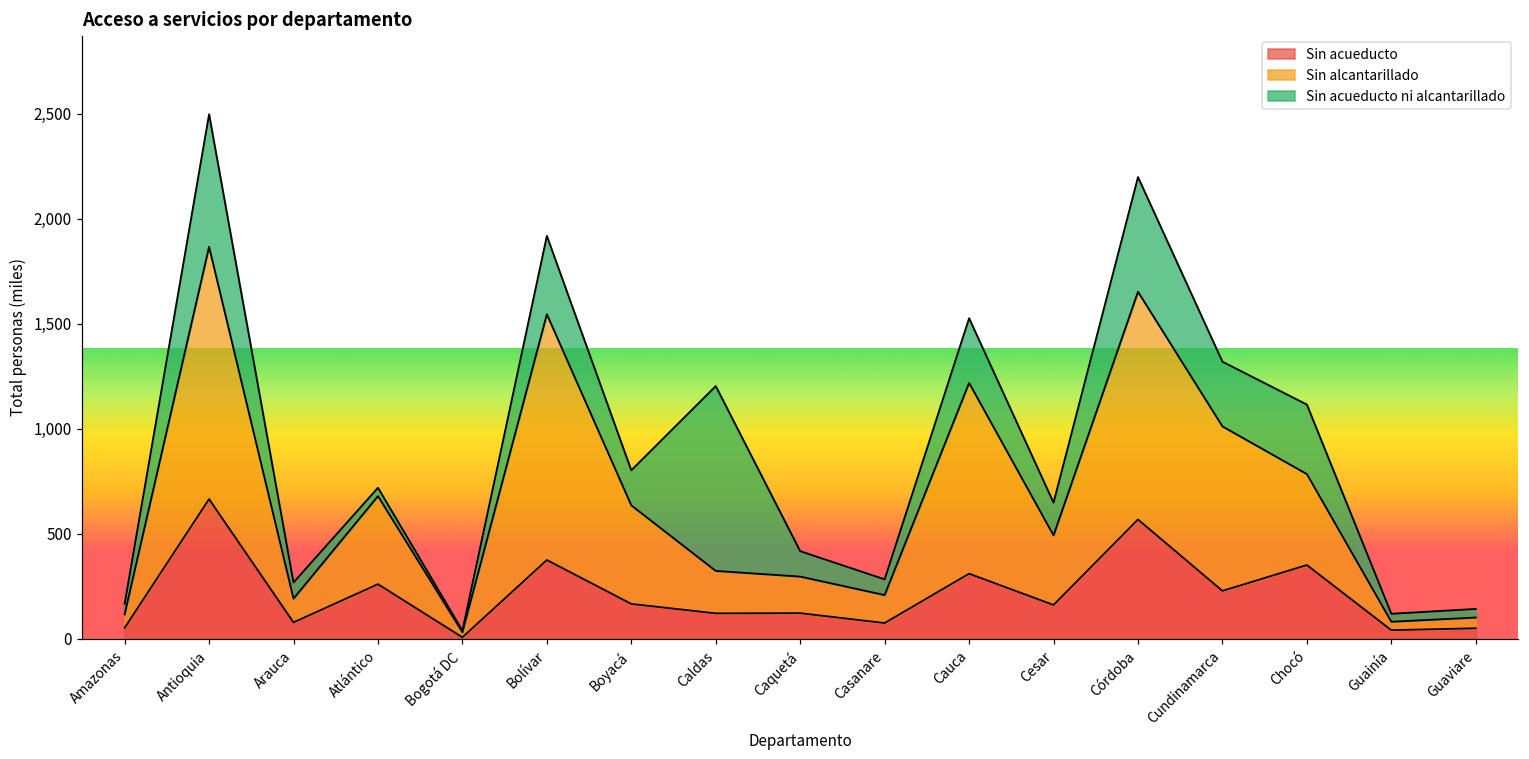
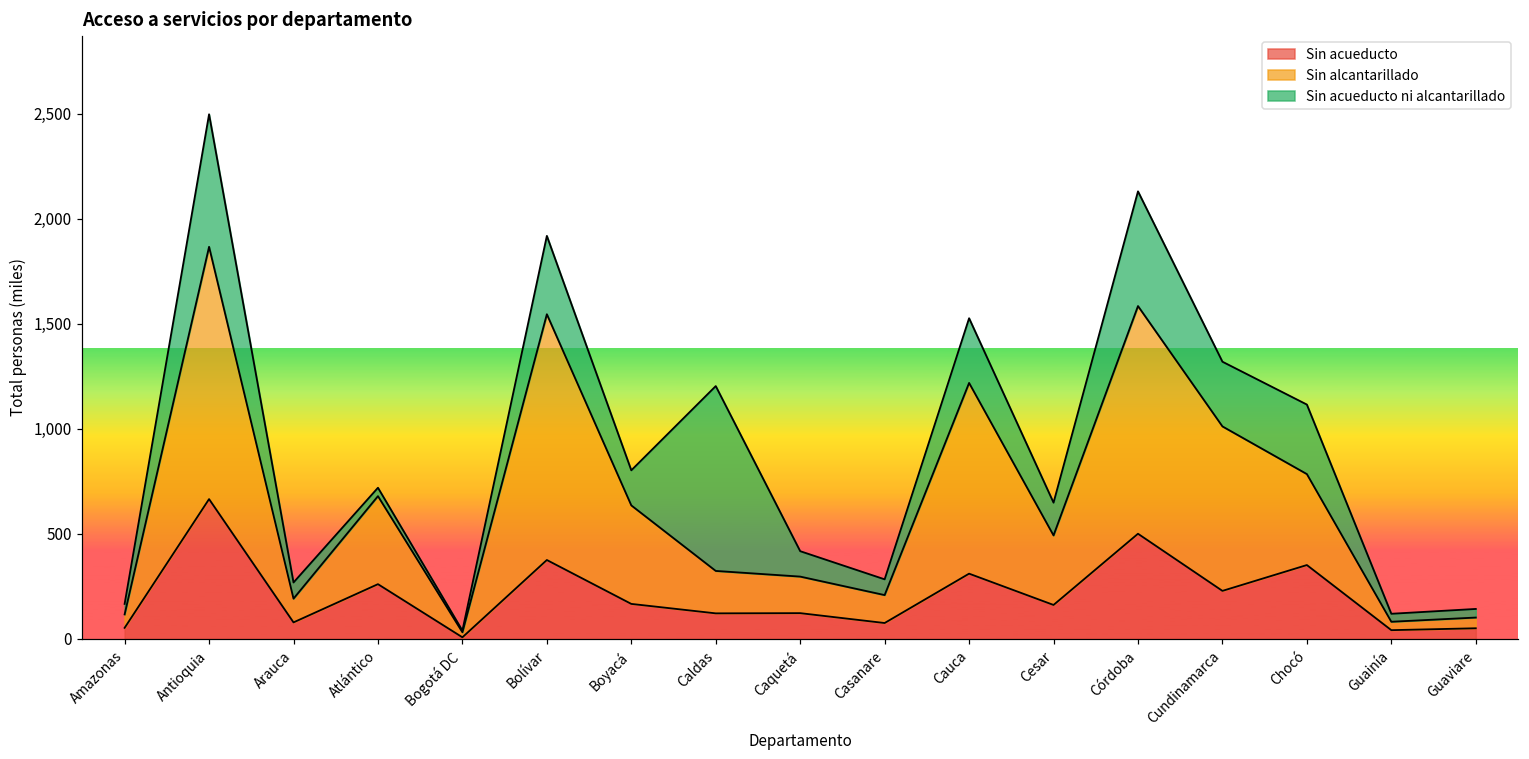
Sin acueducto, Córdoba: 570 -> 500
